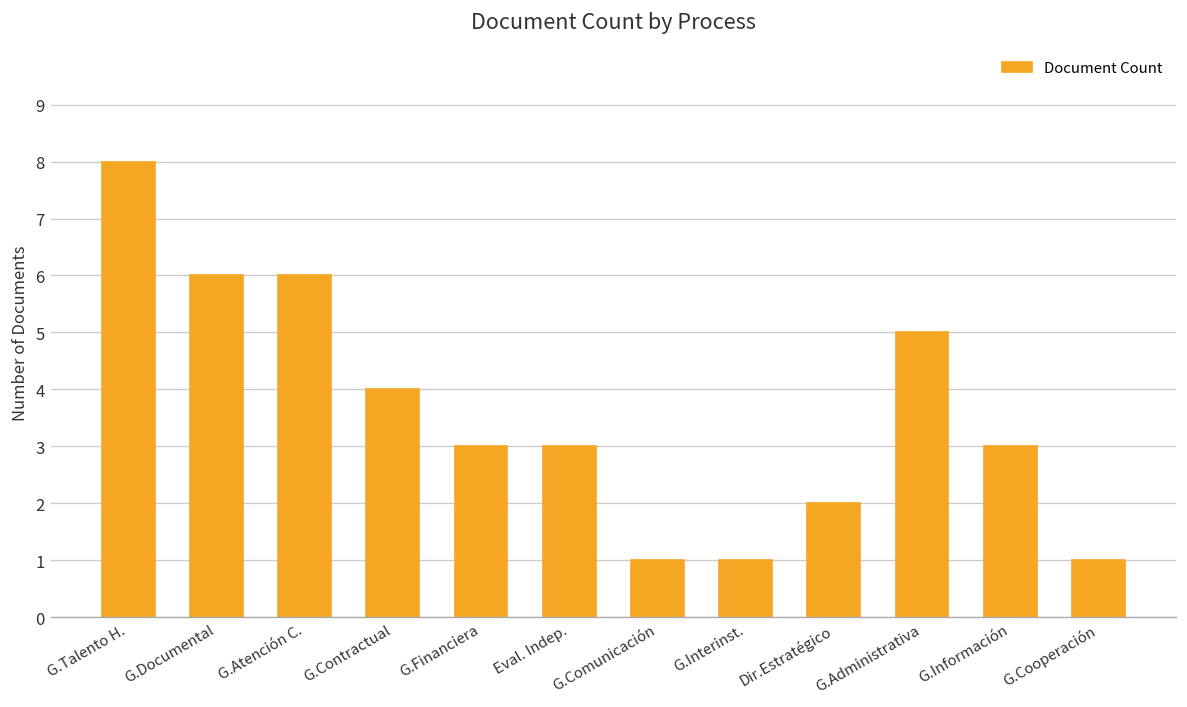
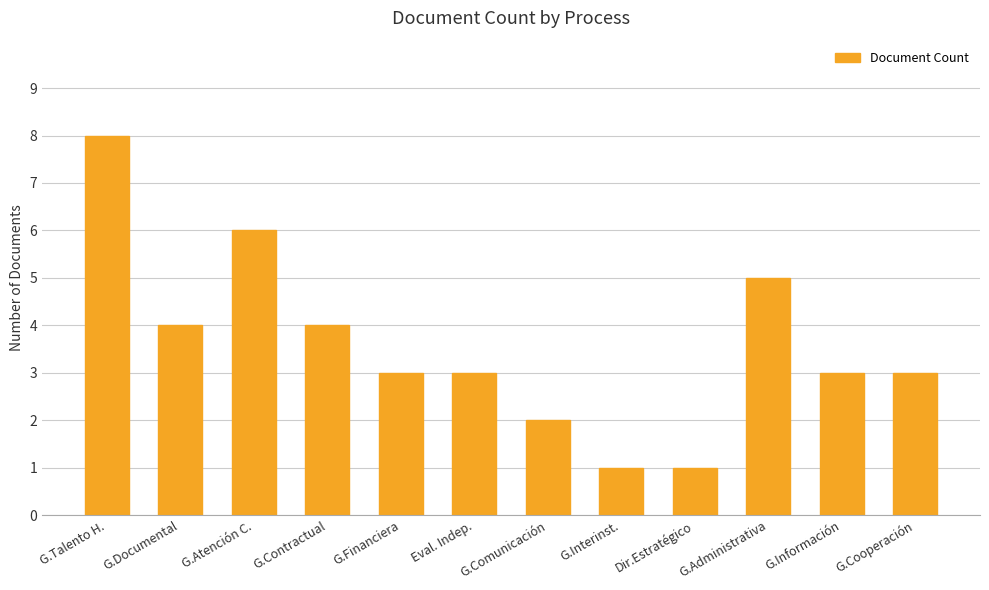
G.Documental: 6 -> 4
G.Comunicación: 1 -> 2
Dir.Estratégico: 2 -> 1
G.Cooperación: 1 -> 3
